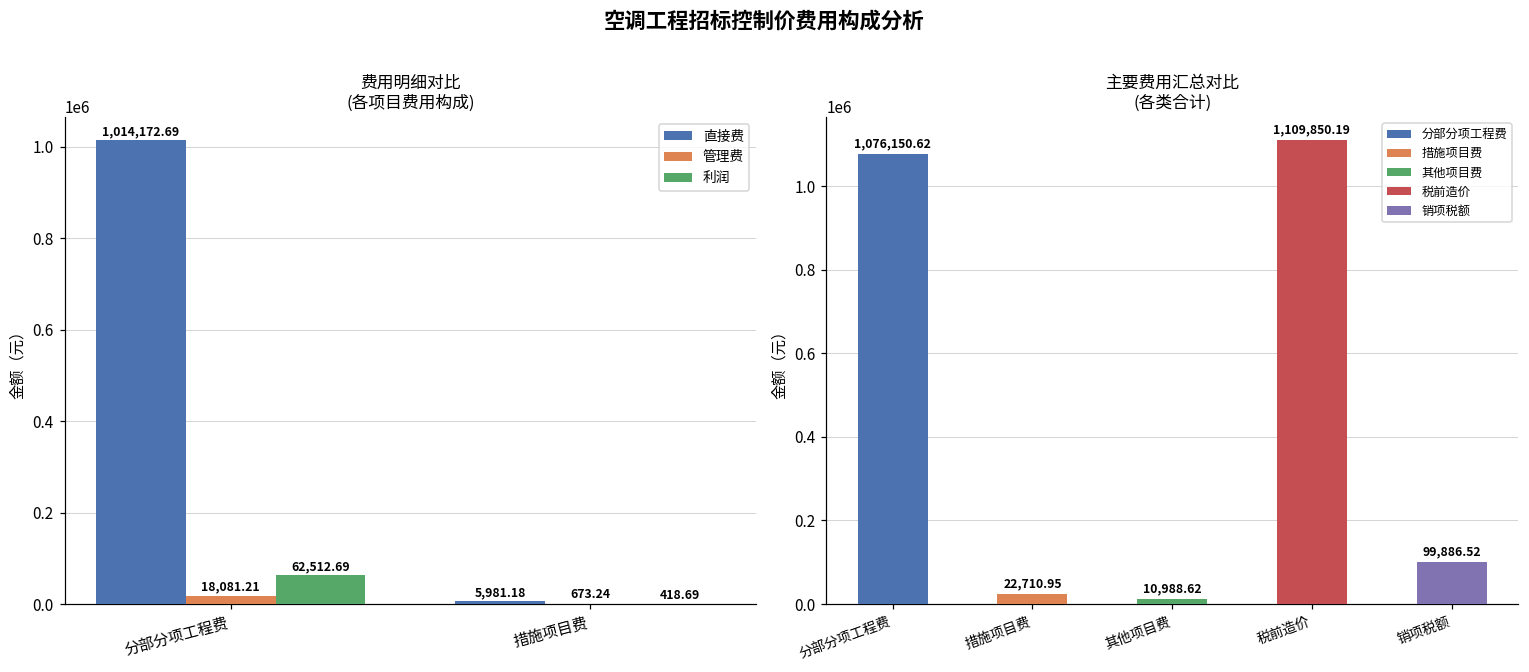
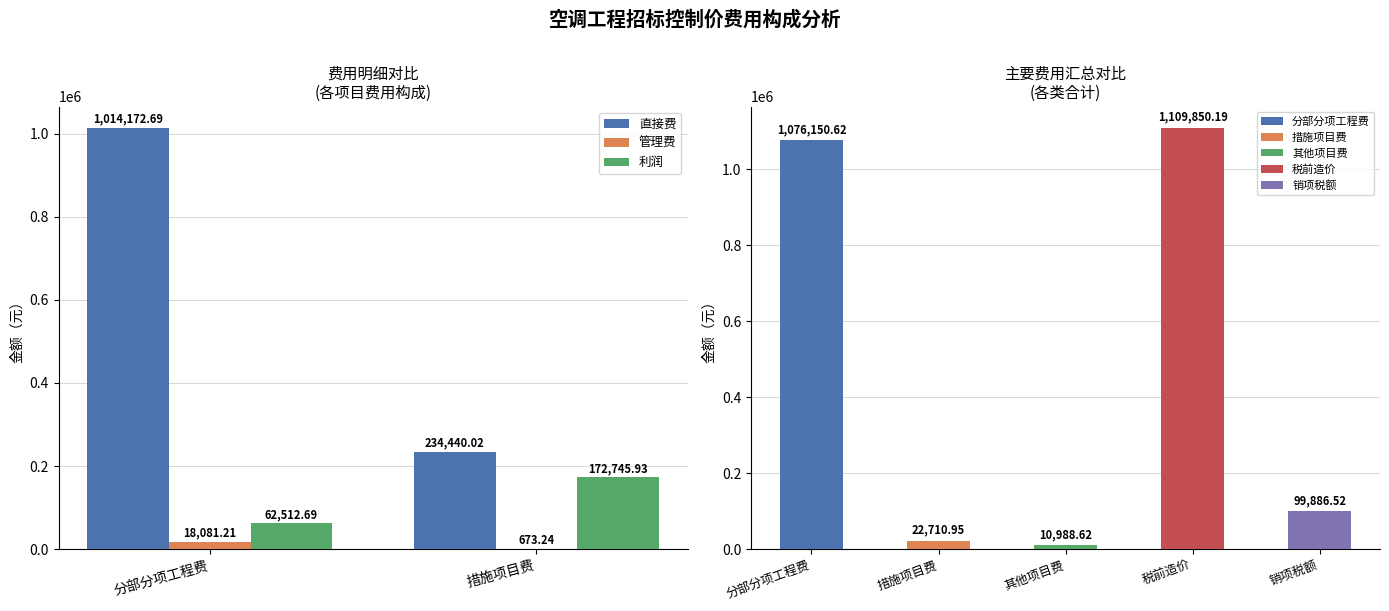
费用明细对比 (各项目费用构成), 直接费, 措施项目费: 5,981.18 -> 234,440.02
费用明细对比 (各项目费用构成), 利润, 措施项目费: 418.69 -> 172,745.93
